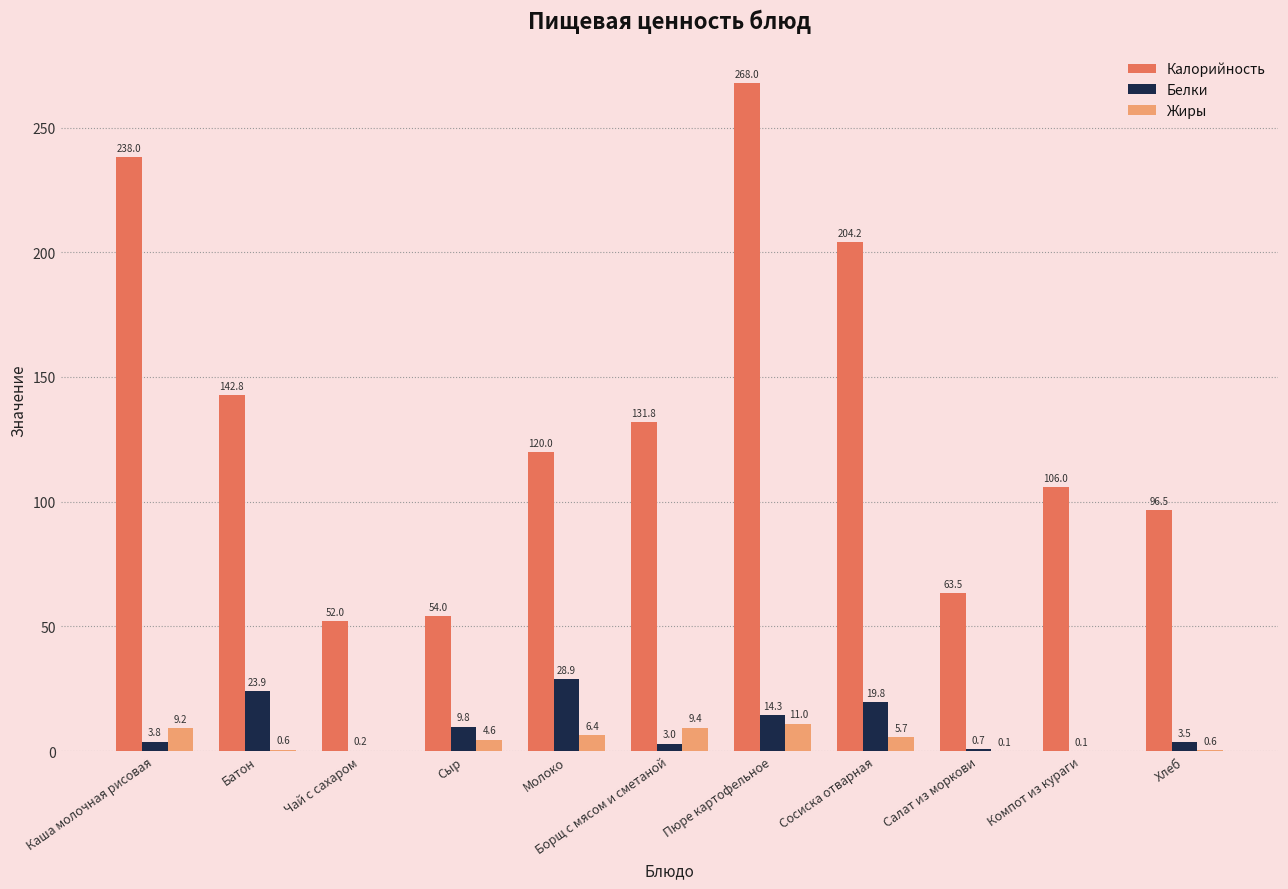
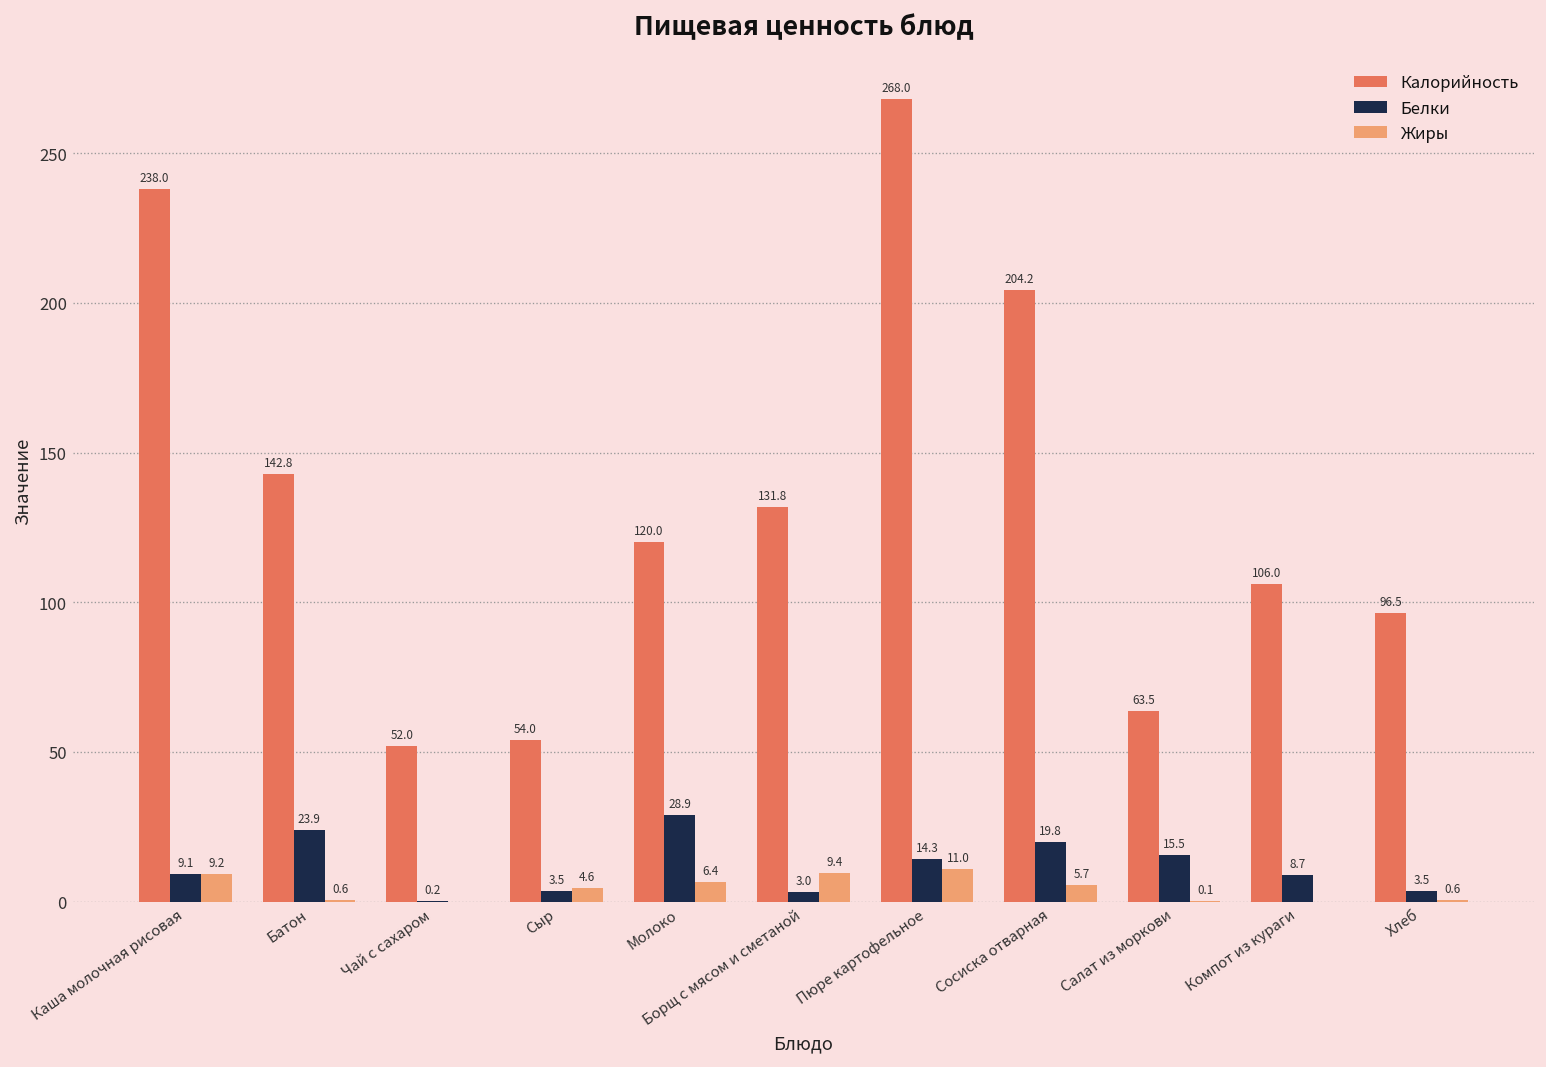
Белки, Каша молочная рисовая: 3.8 -> 9.1
Белки, Сыр: 9.8 -> 3.5
Белки, Салат из моркови: 0.7 -> 15.5
Белки, Компот из кураги: 0.1 -> 8.7
